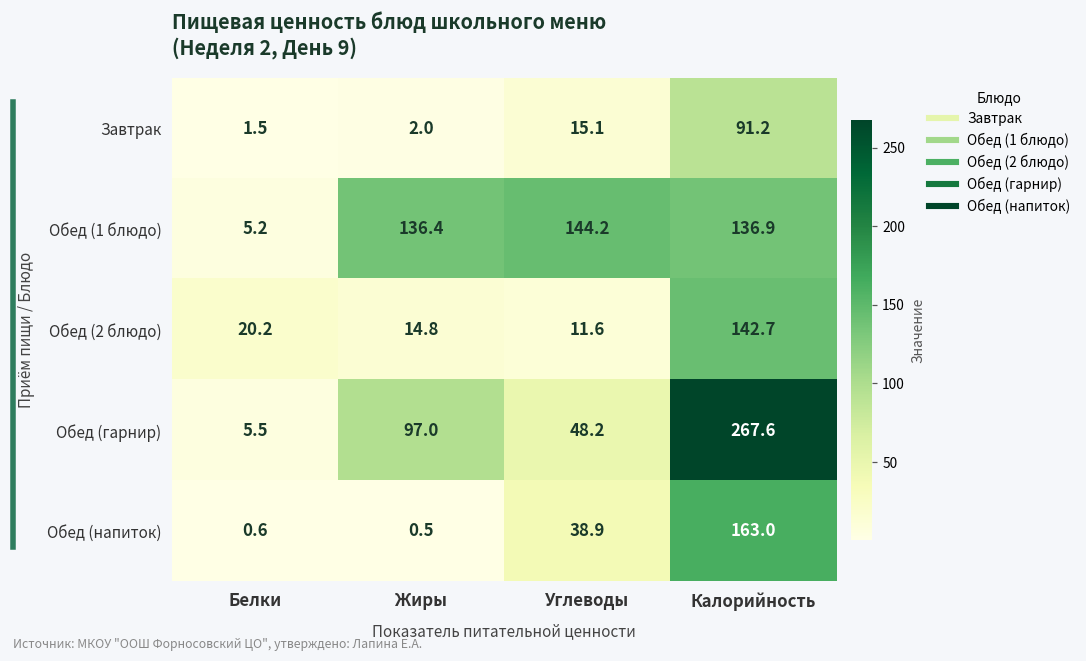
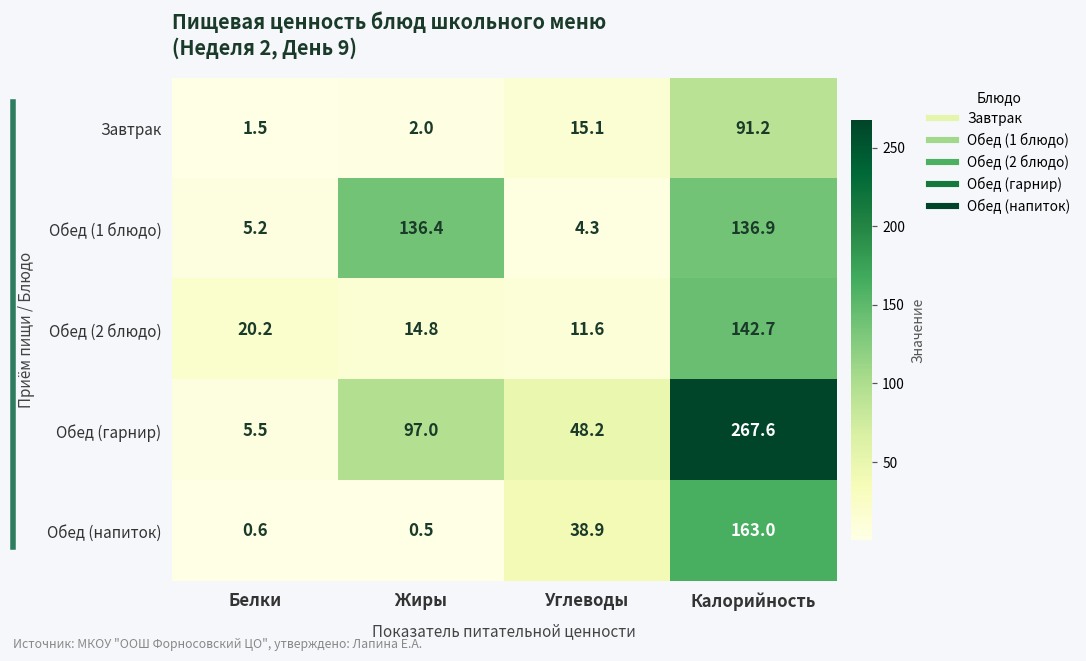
Обед (1 блюдо), Углеводы: 144.2 -> 4.3
